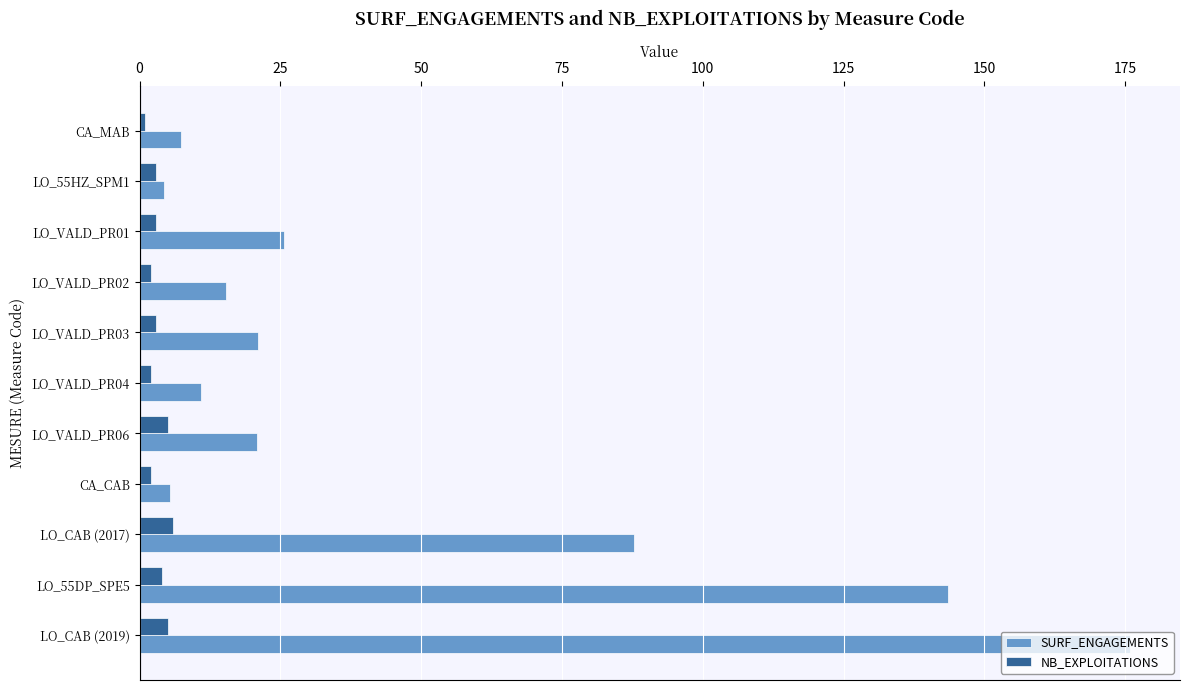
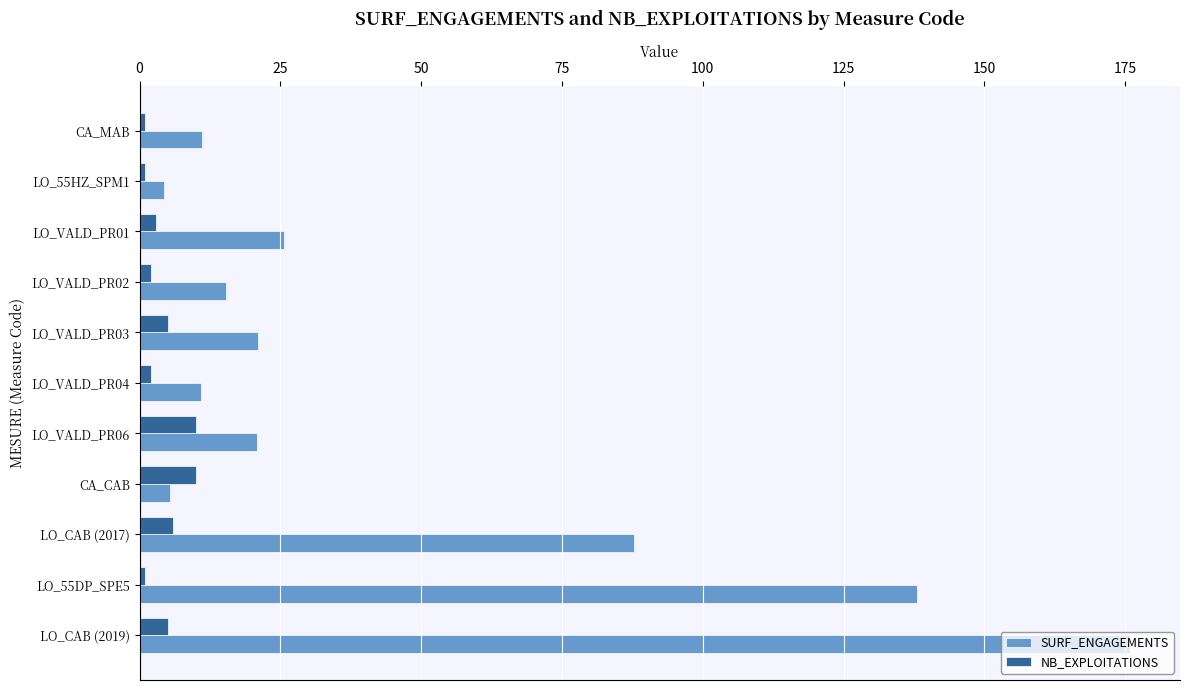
SURF_ENGAGEMENTS, CA_MAB: 7 -> 11
NB_EXPLOITATIONS, LO_55HZ_SPM1: 3 -> 1
NB_EXPLOITATIONS, LO_VALD_PR03: 3 -> 5
NB_EXPLOITATIONS, LO_VALD_PR06: 5 -> 10
NB_EXPLOITATIONS, CA_CAB: 2 -> 10
NB_EXPLOITATIONS, LO_55DP_SPE5: 4 -> 1
SURF_ENGAGEMENTS, LO_55DP_SPE5: 144 -> 138
